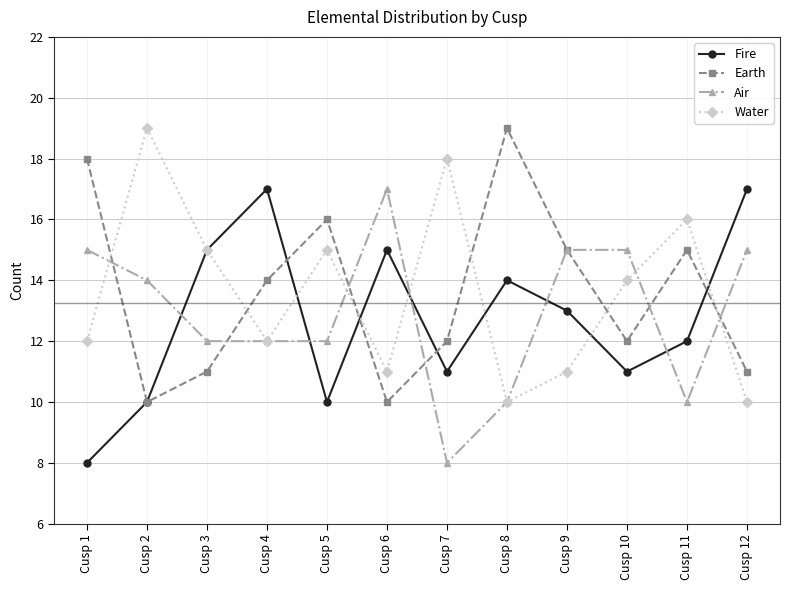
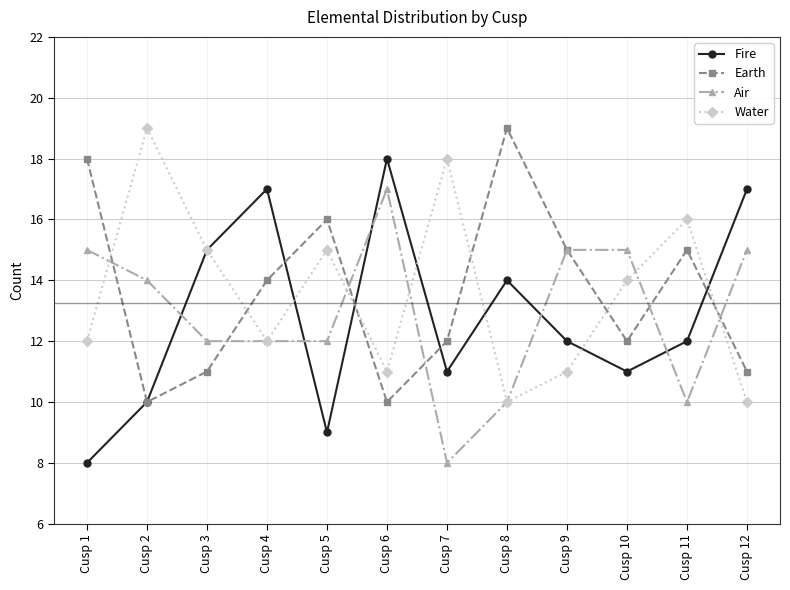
Fire, Cusp 5: 10 -> 9
Fire, Cusp 6: 15 -> 18
Fire, Cusp 9: 13 -> 12
